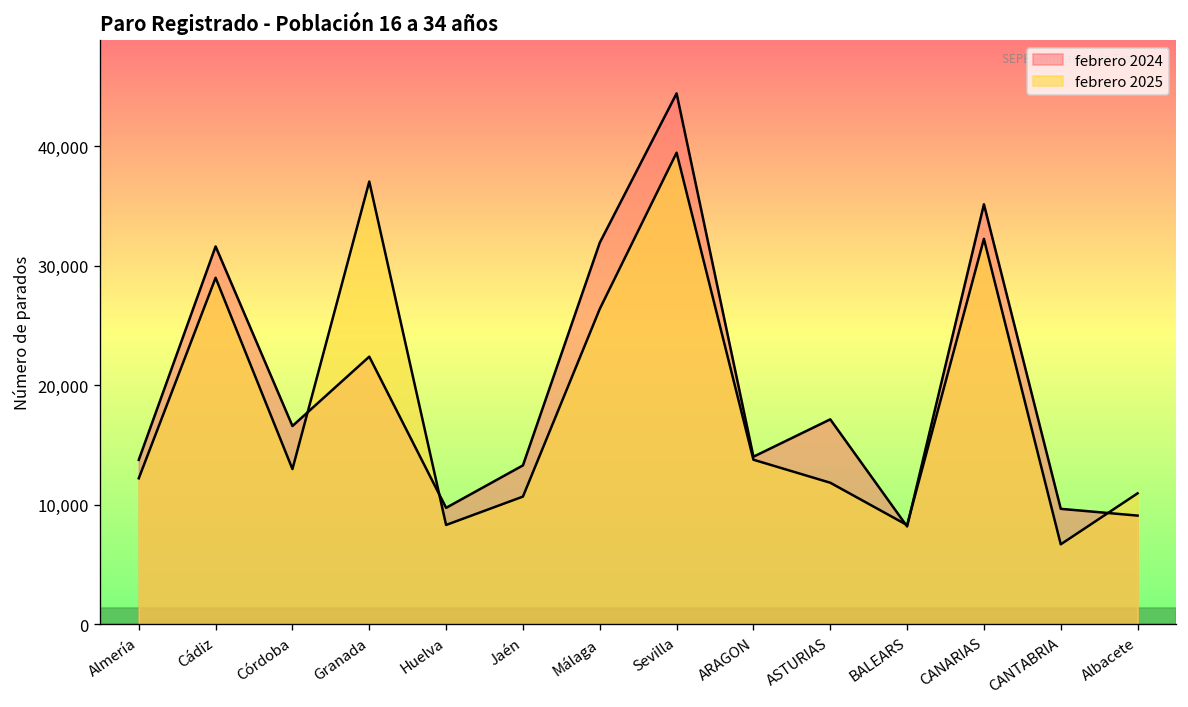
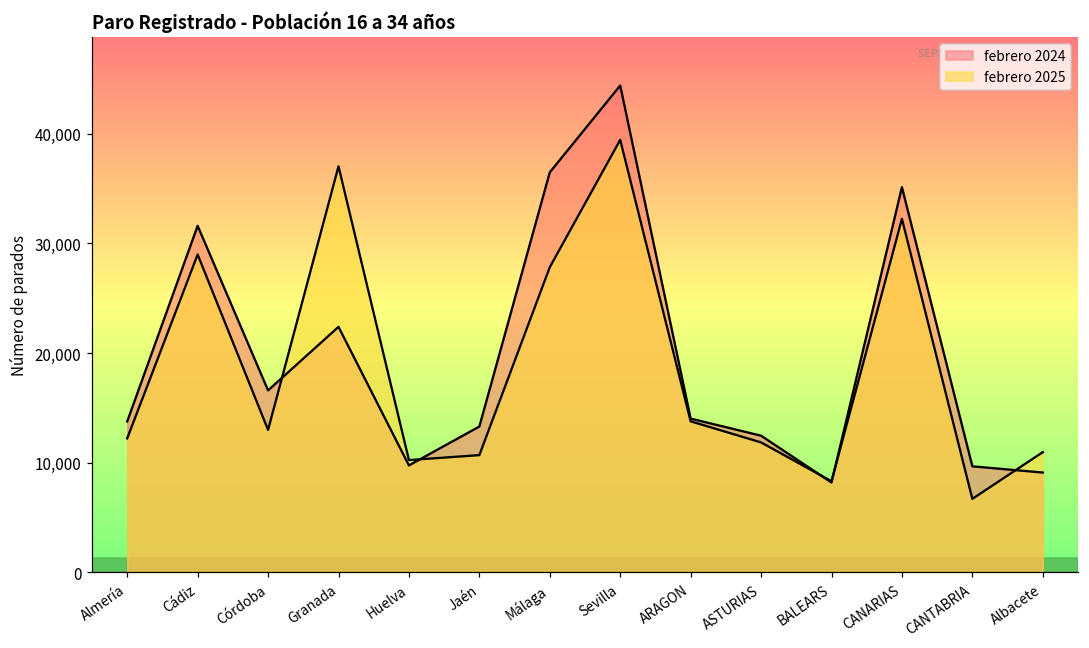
febrero 2025, Huelva: 8,000 -> 10,000
febrero 2024, Málaga: 32,000 -> 36,000
febrero 2025, Málaga: 26,000 -> 28,000
febrero 2024, ASTURIAS: 17,000 -> 12,000
